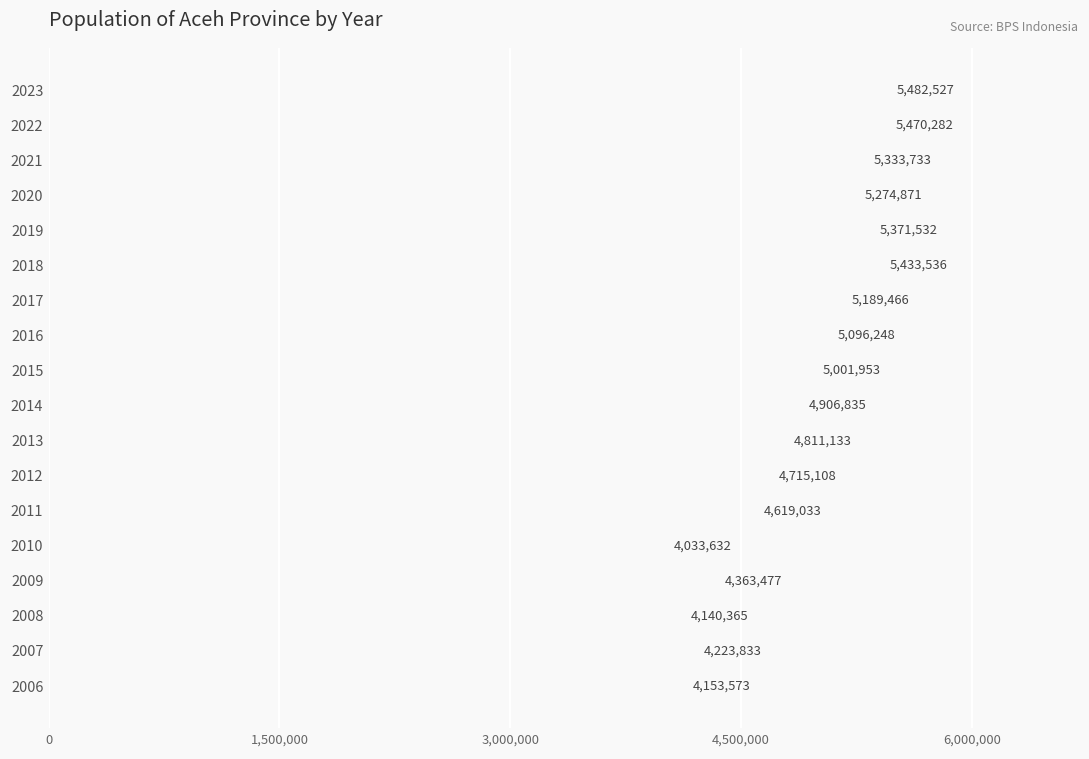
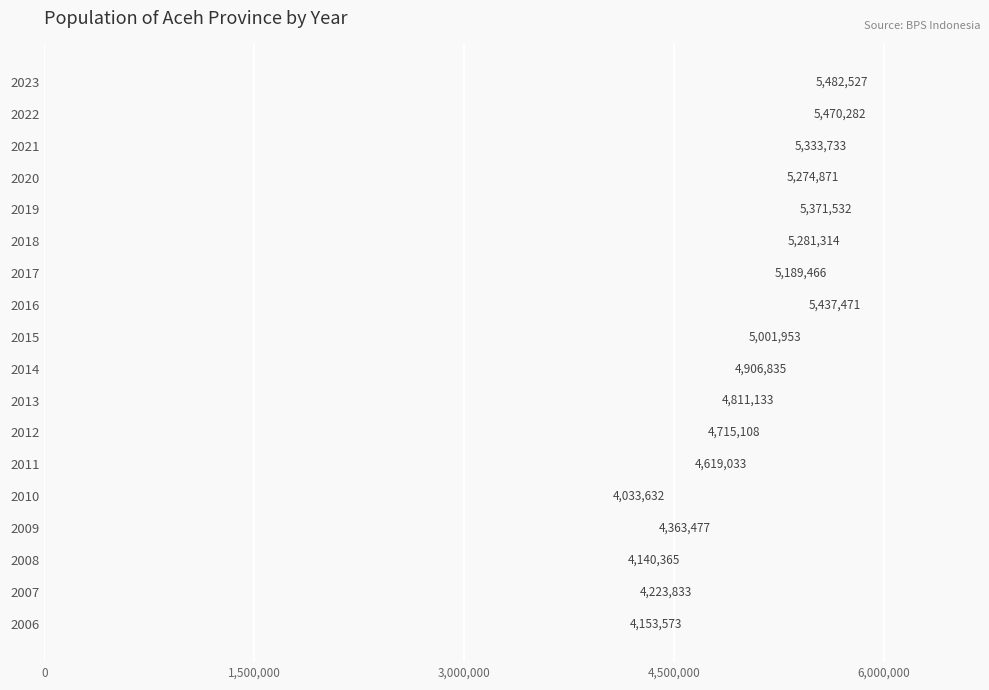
2018: 5,433,536 -> 5,281,314
2016: 5,096,248 -> 5,437,471
